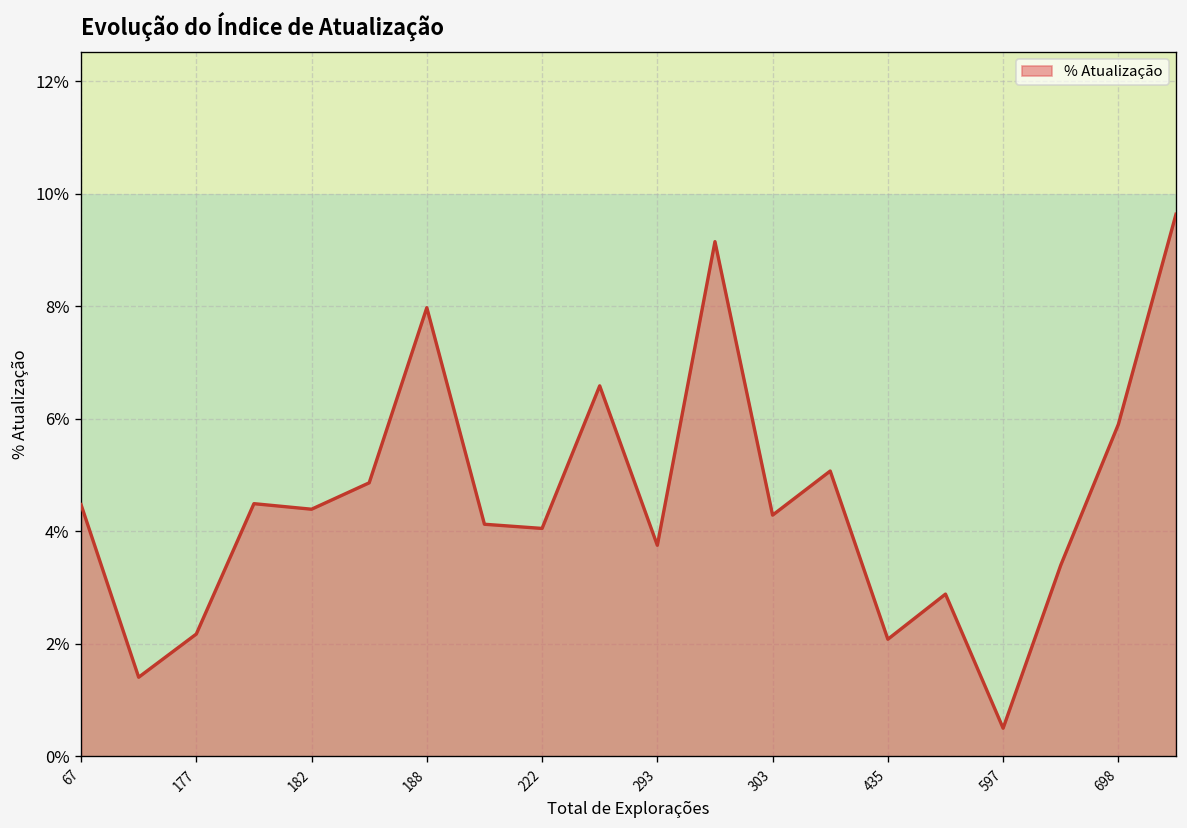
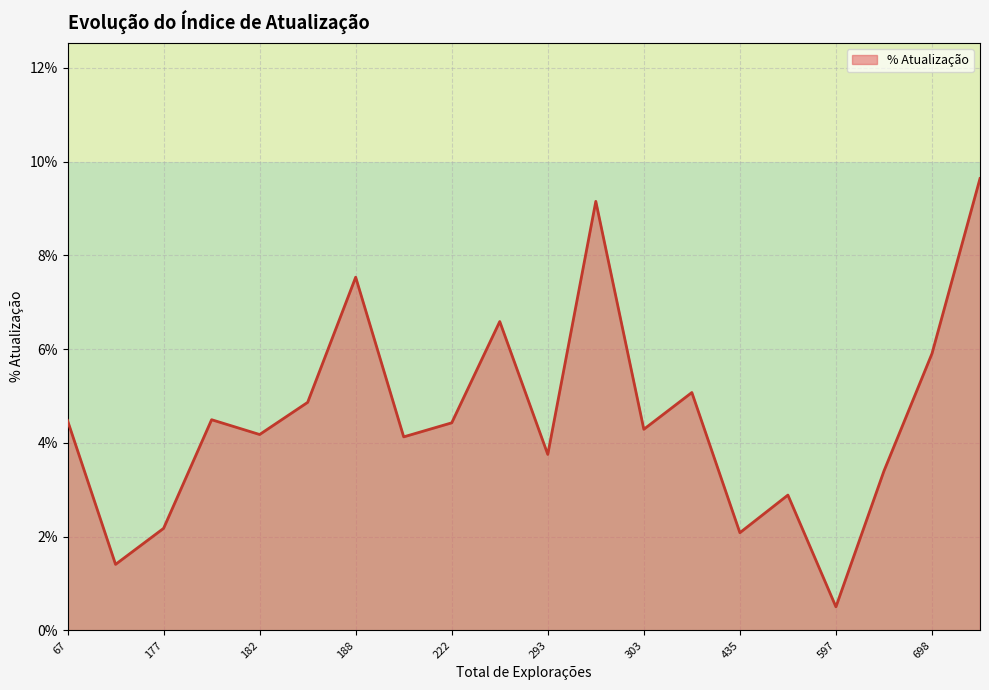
182: 4.4% -> 4.2%
188: 8.0% -> 7.5%
222: 4.1% -> 4.4%
